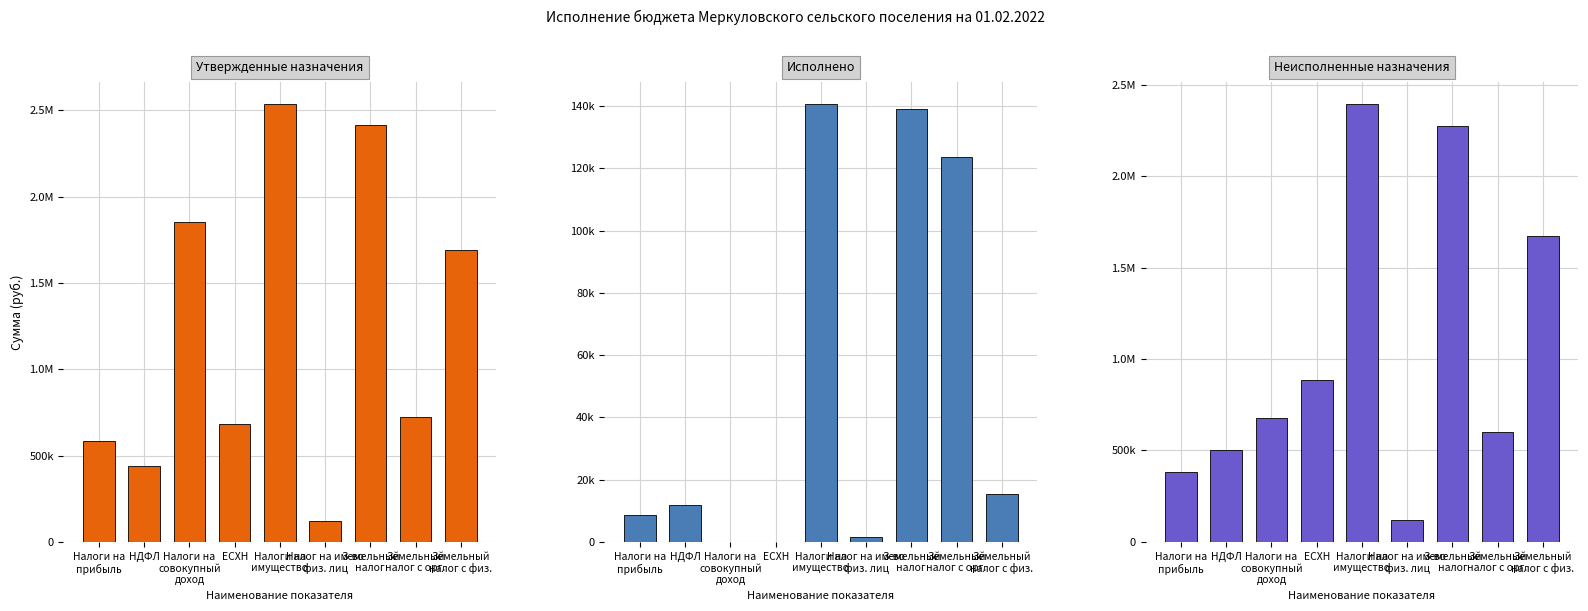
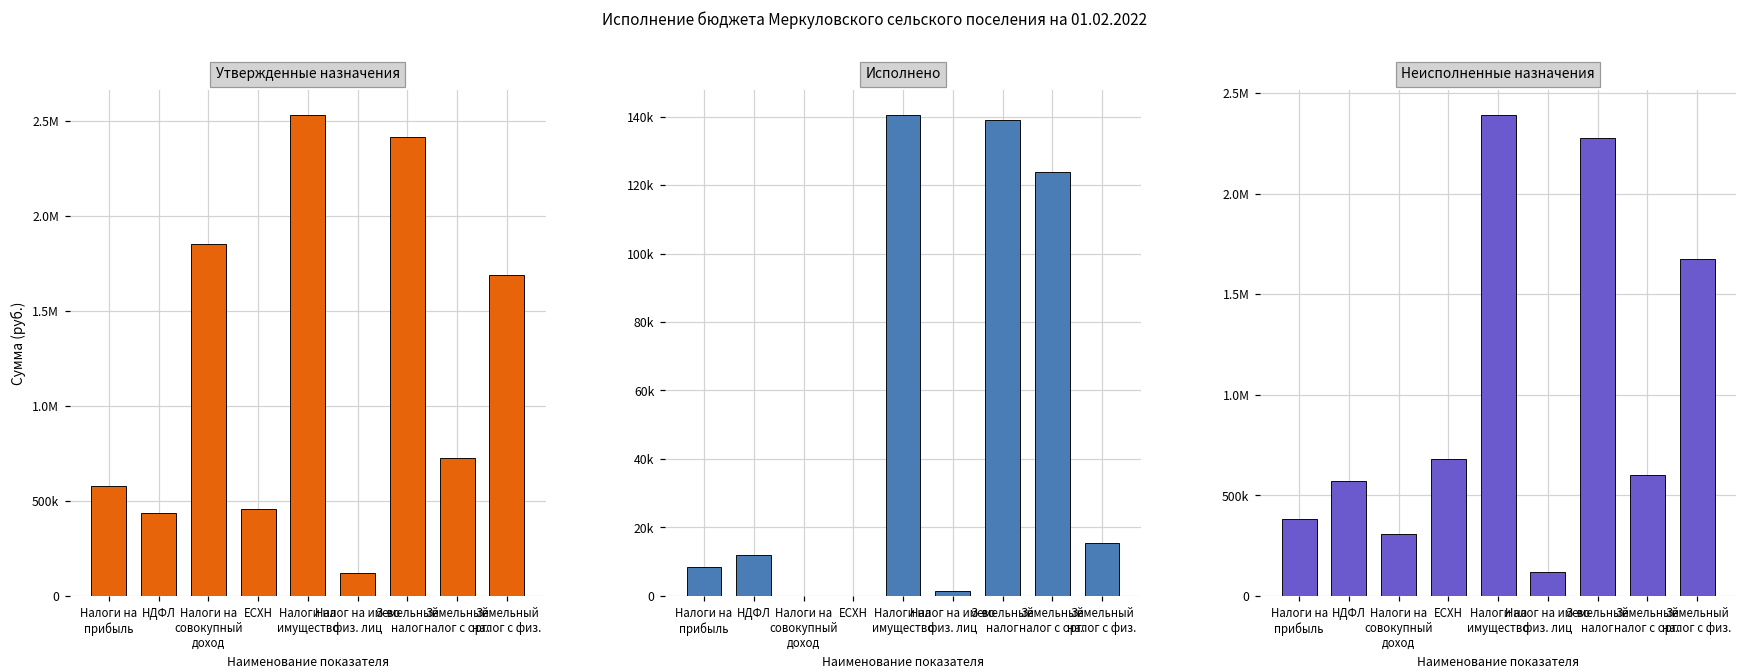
Утвержденные назначения, ЕСХН: 680000 -> 460000
Неисполненные назначения, НДФЛ: 500000 -> 570000
Неисполненные назначения, Налоги на совокупный доход: 680000 -> 310000
Неисполненные назначения, ЕСХН: 890000 -> 680000
